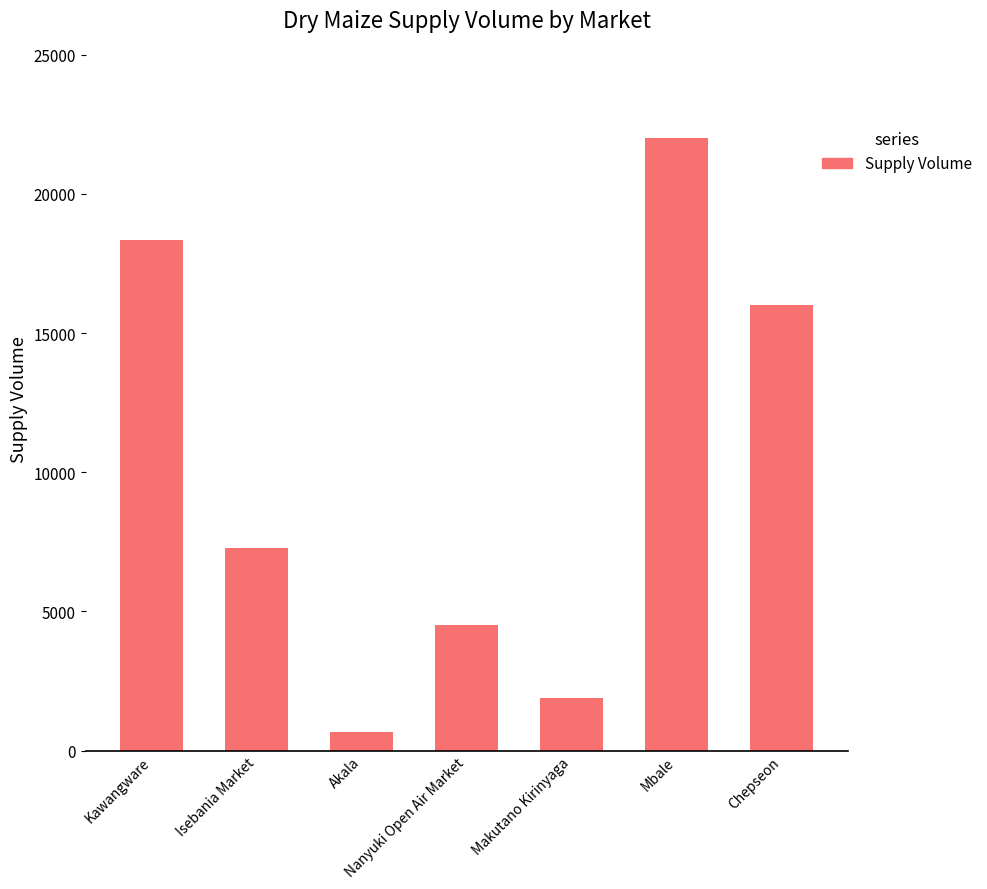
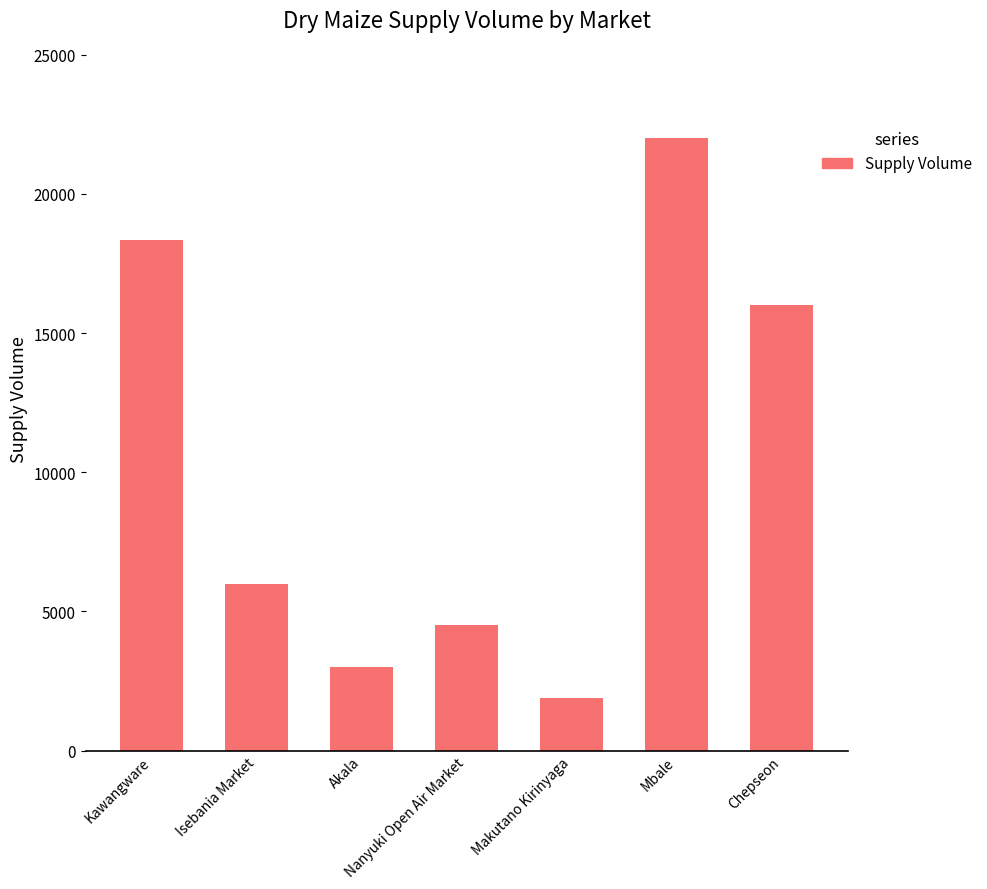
Isebania Market: 7300 -> 6000
Akala: 700 -> 3000
